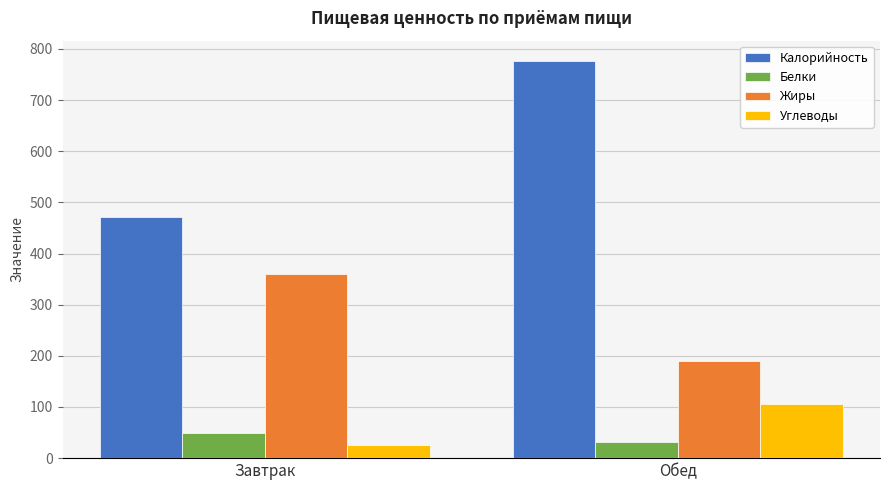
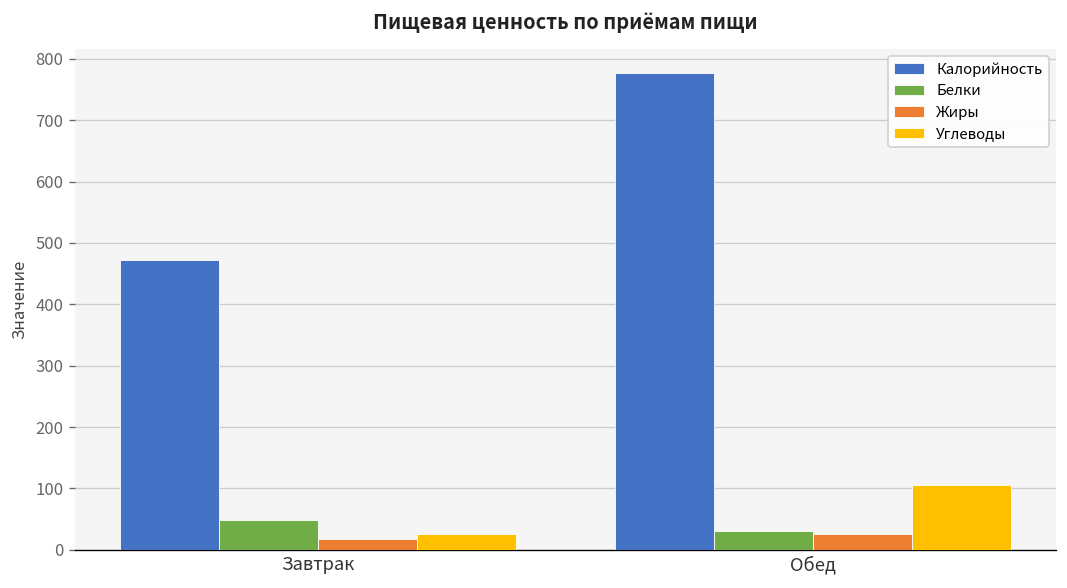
Жиры, Завтрак: 360 -> 20
Жиры, Обед: 190 -> 30
